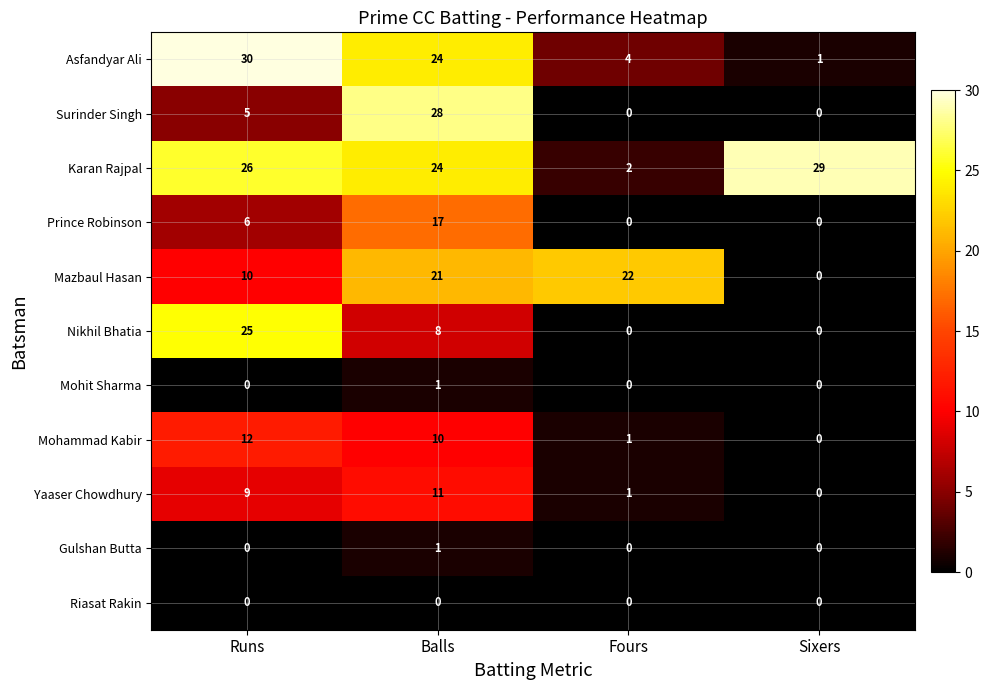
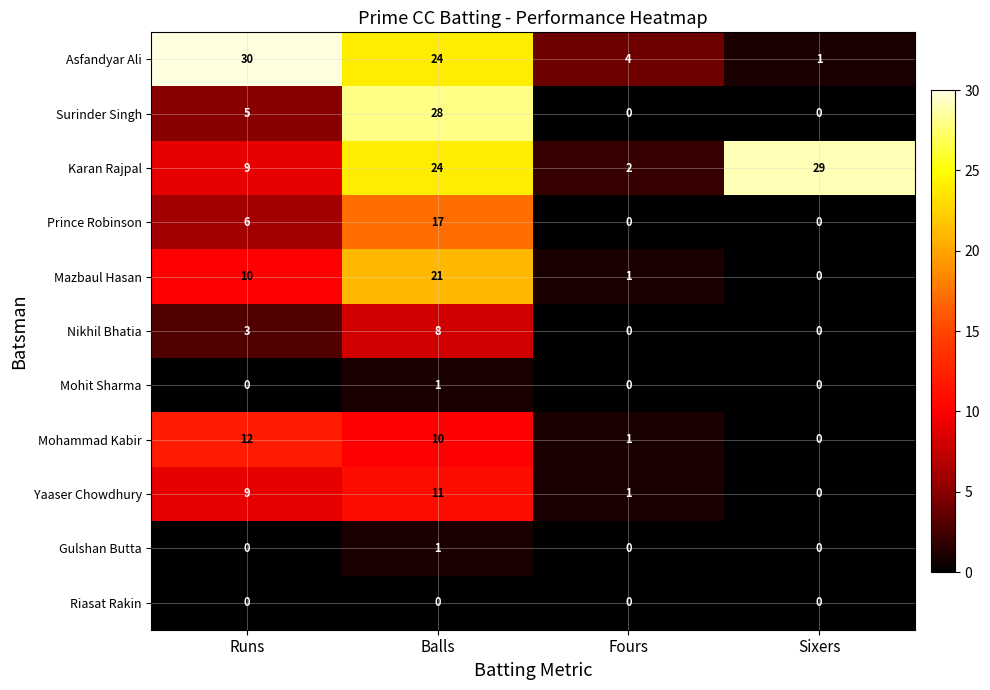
Karan Rajpal, Runs: 26 -> 9
Mazbaul Hasan, Fours: 22 -> 1
Nikhil Bhatia, Runs: 25 -> 3
